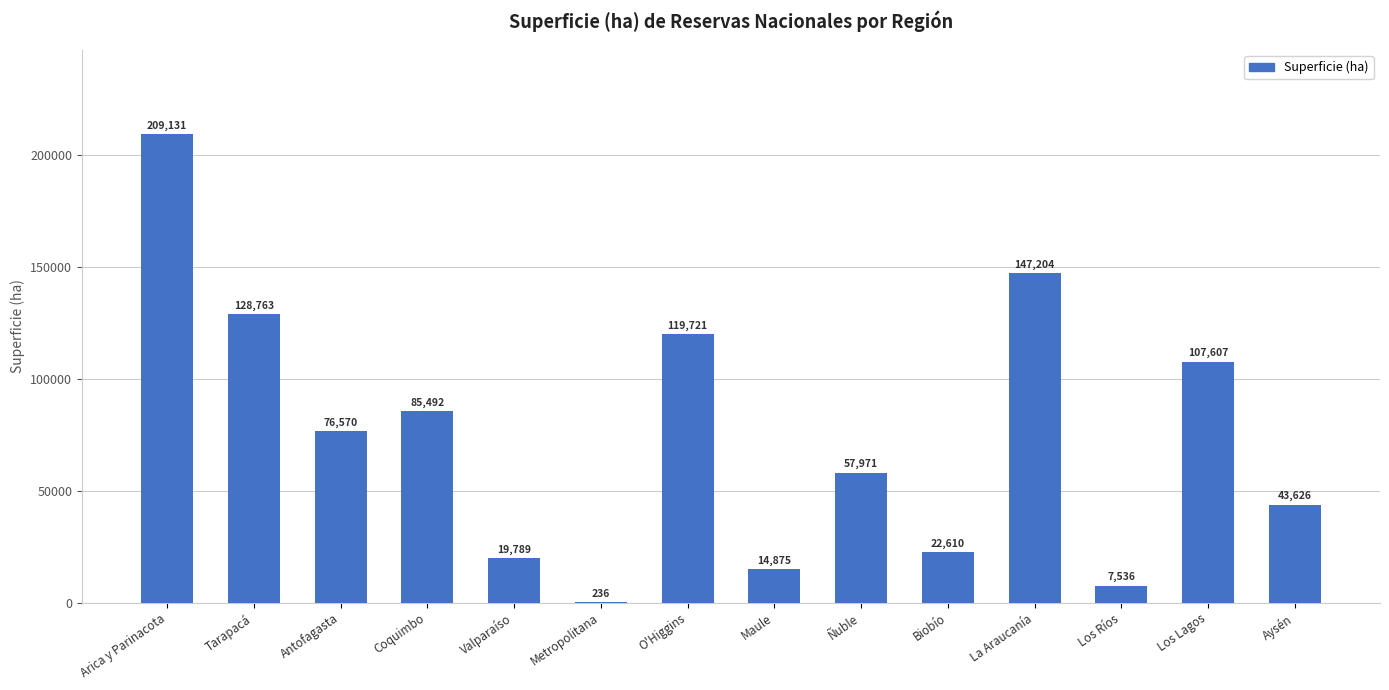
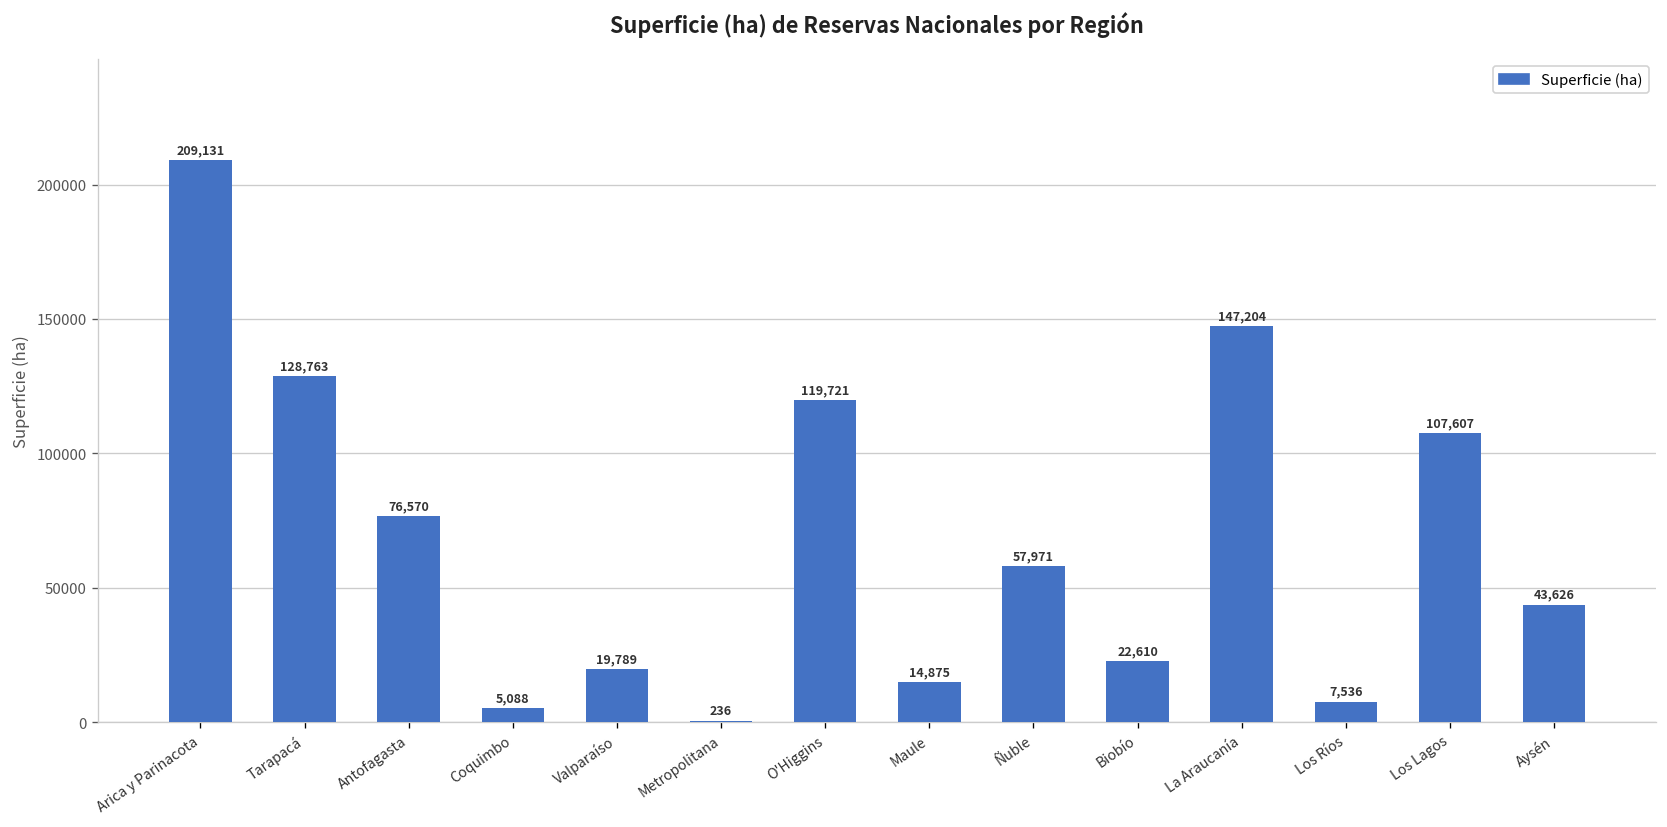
Coquimbo: 85,492 -> 5,088
